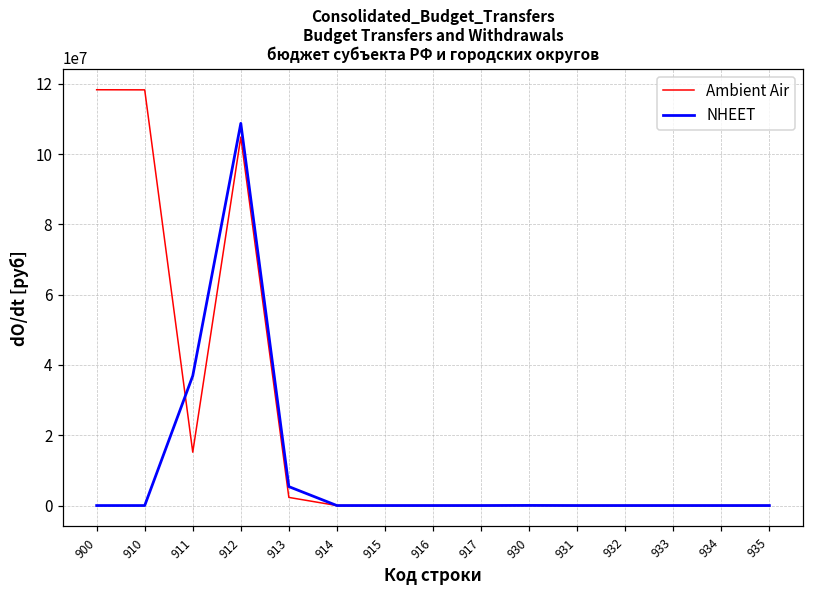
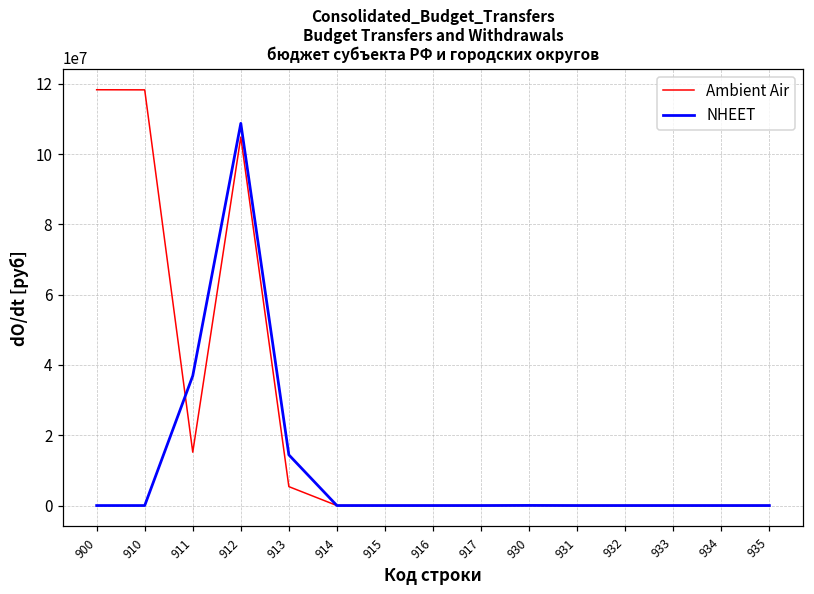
Ambient Air, 913: 2000000 -> 5000000
NHEET, 913: 5000000 -> 14000000
